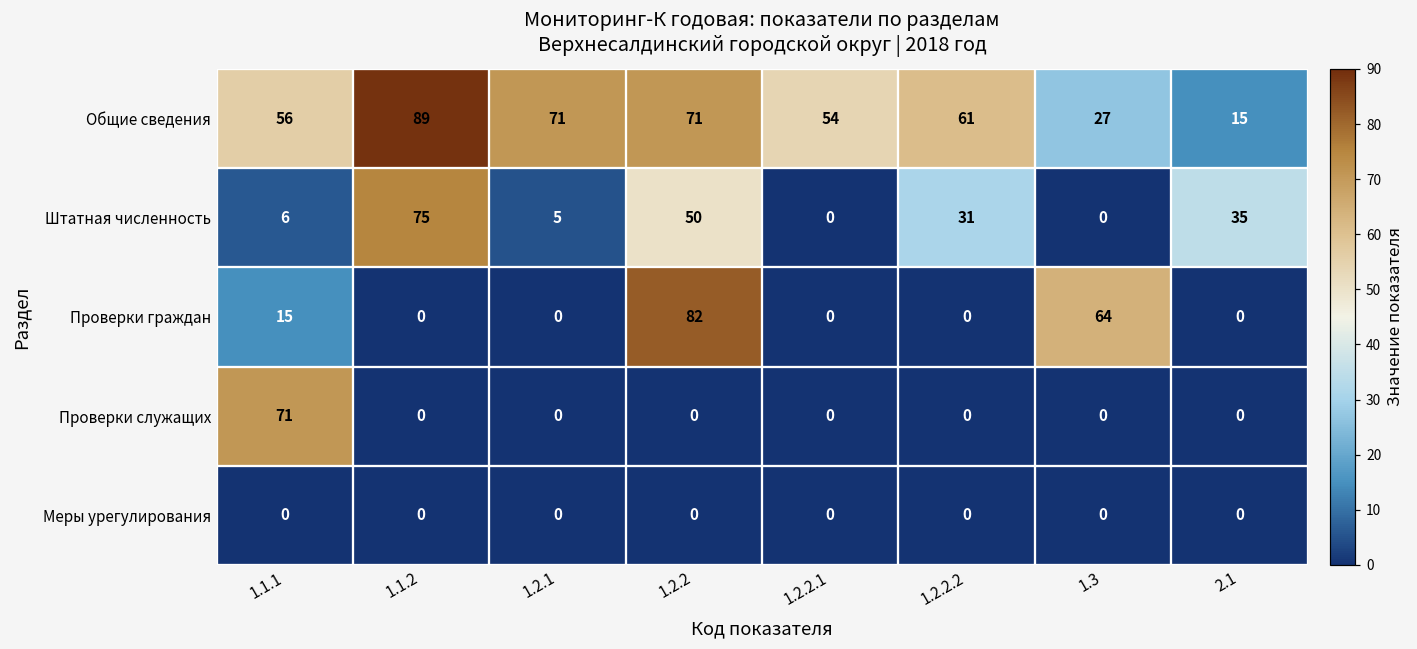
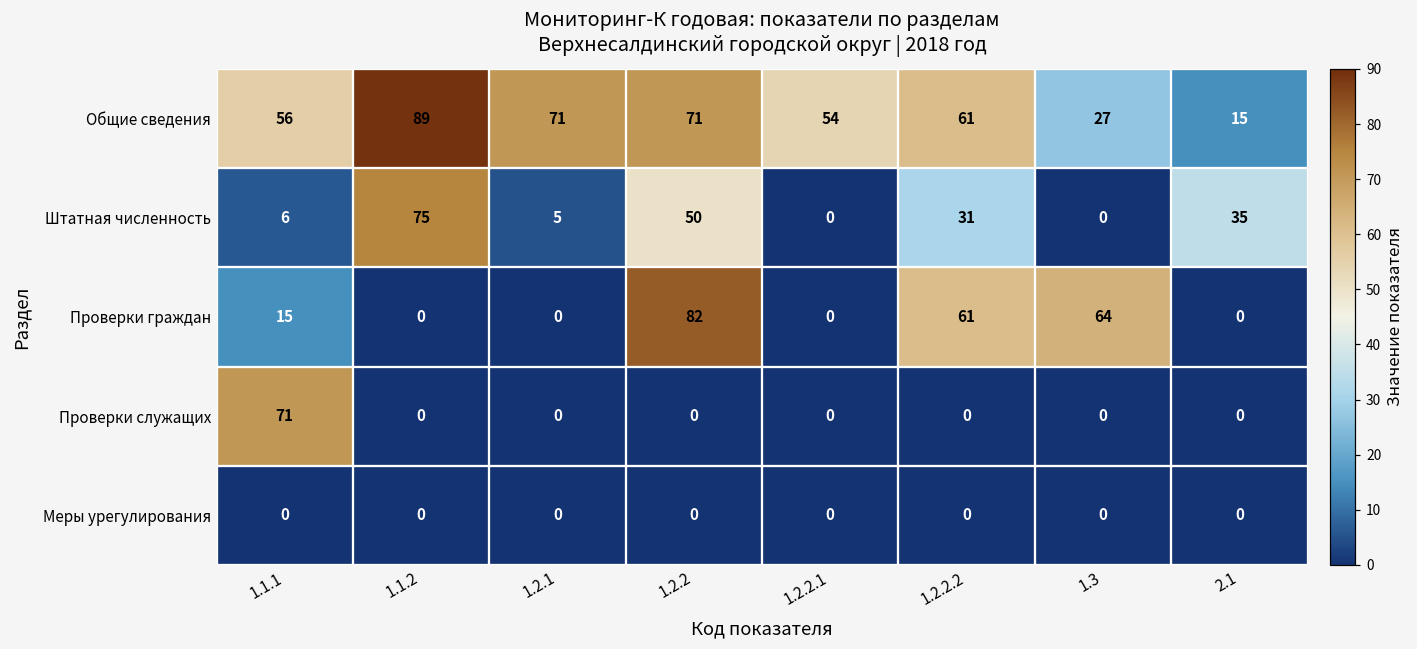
Проверки граждан, 1.2.2.2: 0 -> 61
